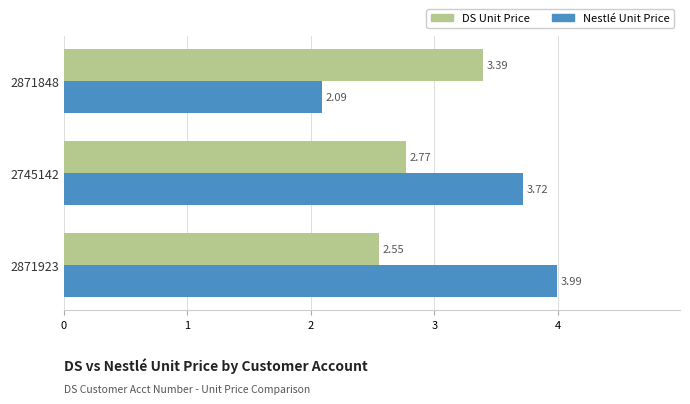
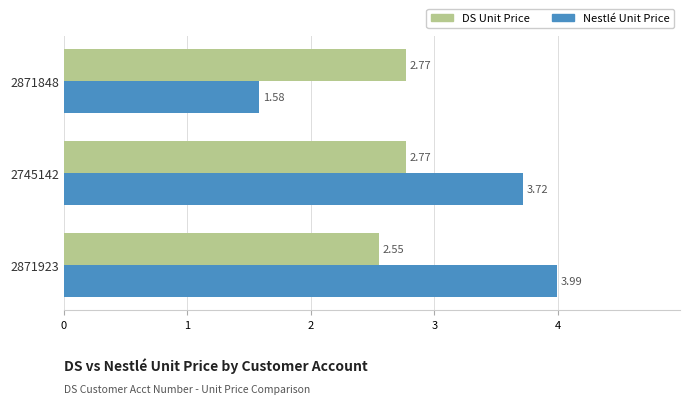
DS Unit Price, 2871848: 3.39 -> 2.77
Nestlé Unit Price, 2871848: 2.09 -> 1.58
